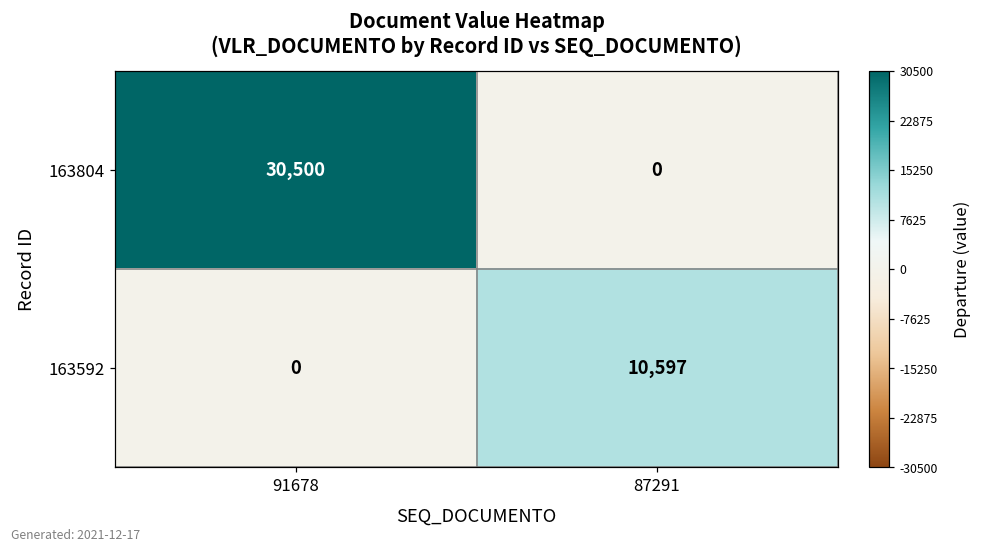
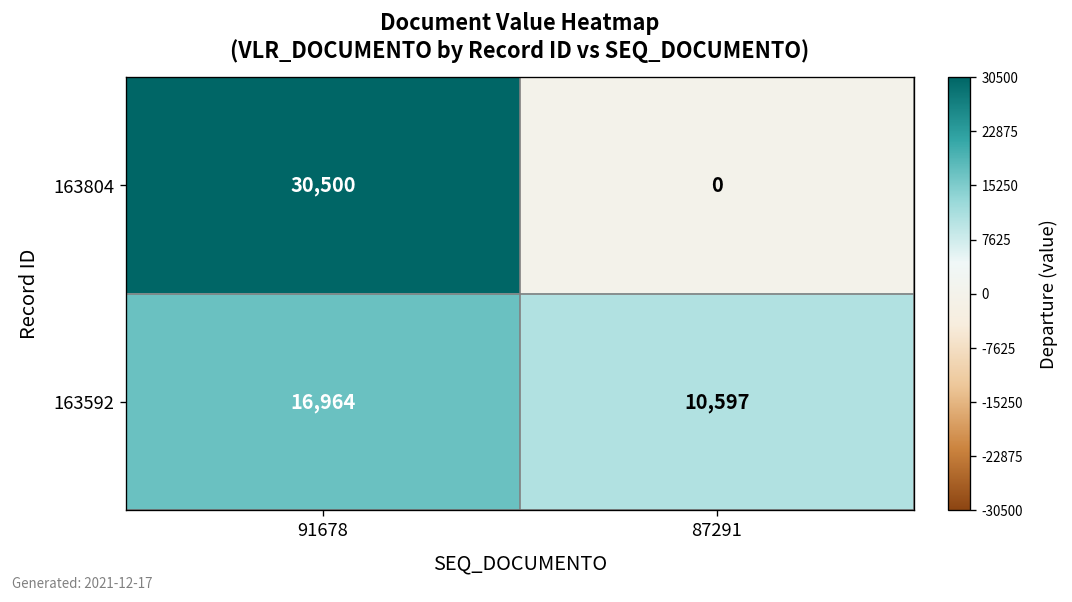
163592, 91678: 0 -> 16,964
